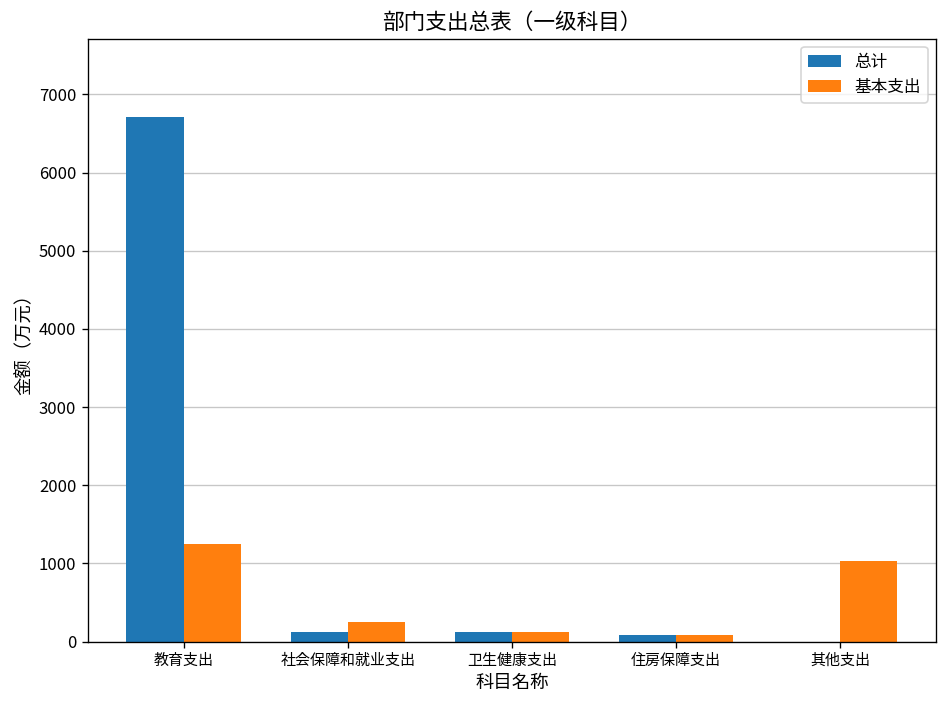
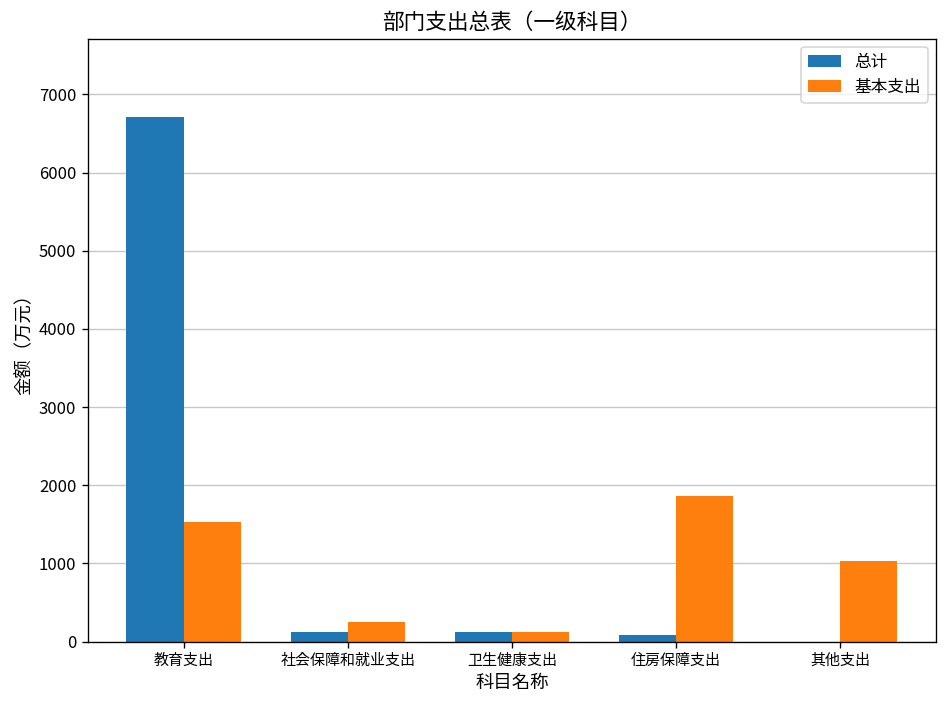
基本支出, 教育支出: 1300 -> 1500
基本支出, 住房保障支出: 100 -> 1900
